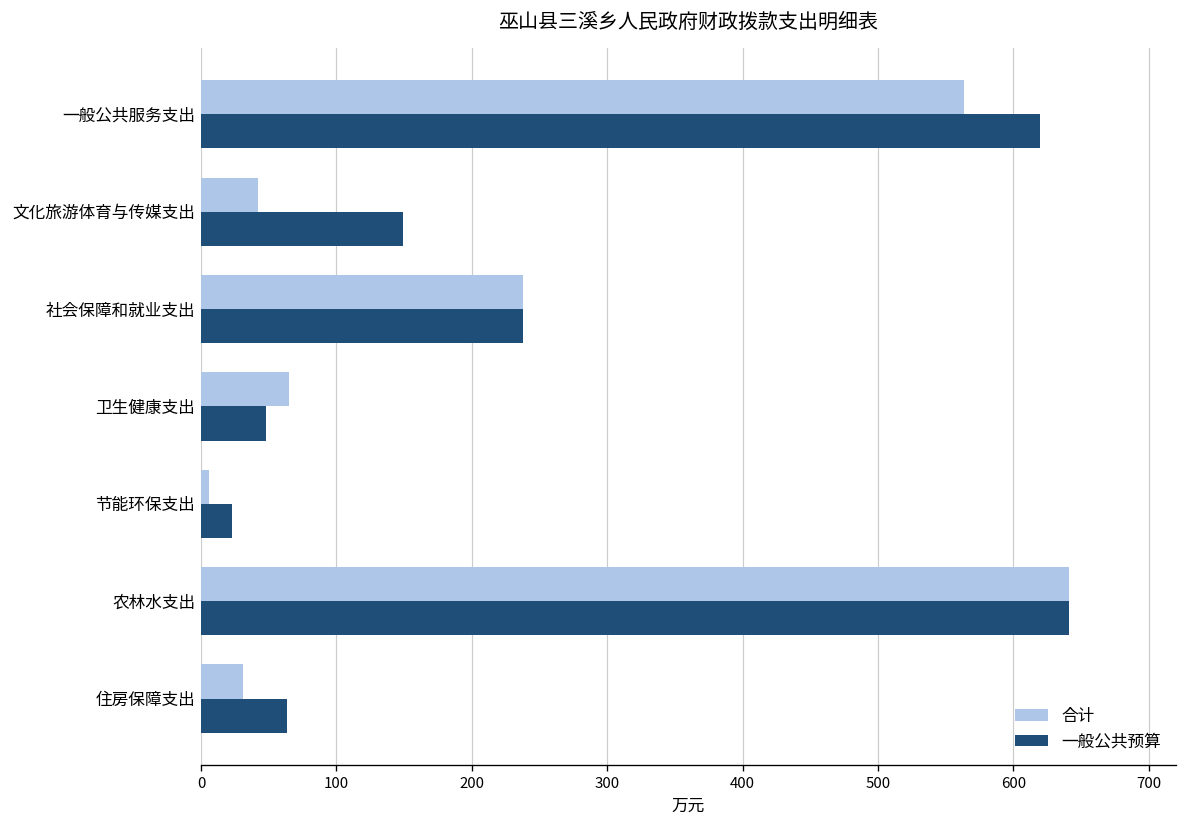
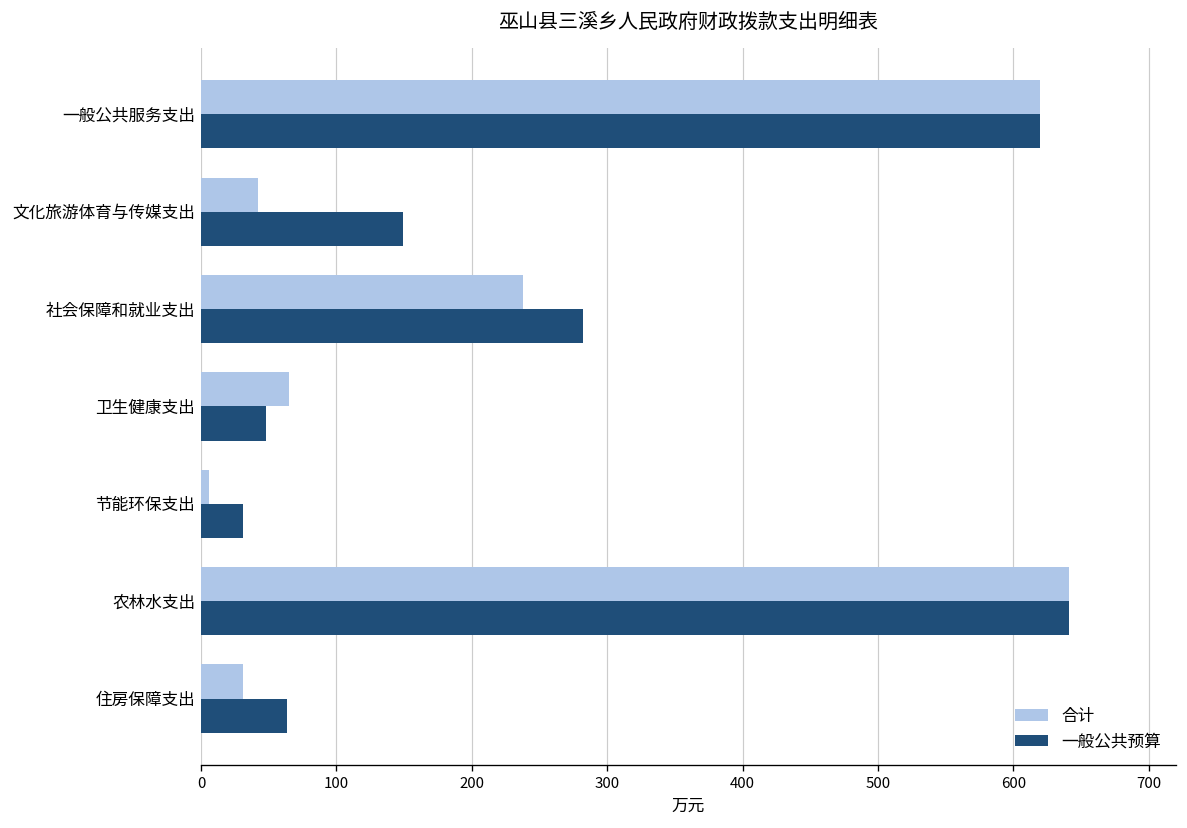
合计, 一般公共服务支出: 563 -> 620
一般公共预算, 社会保障和就业支出: 238 -> 282
一般公共预算, 节能环保支出: 23 -> 31
